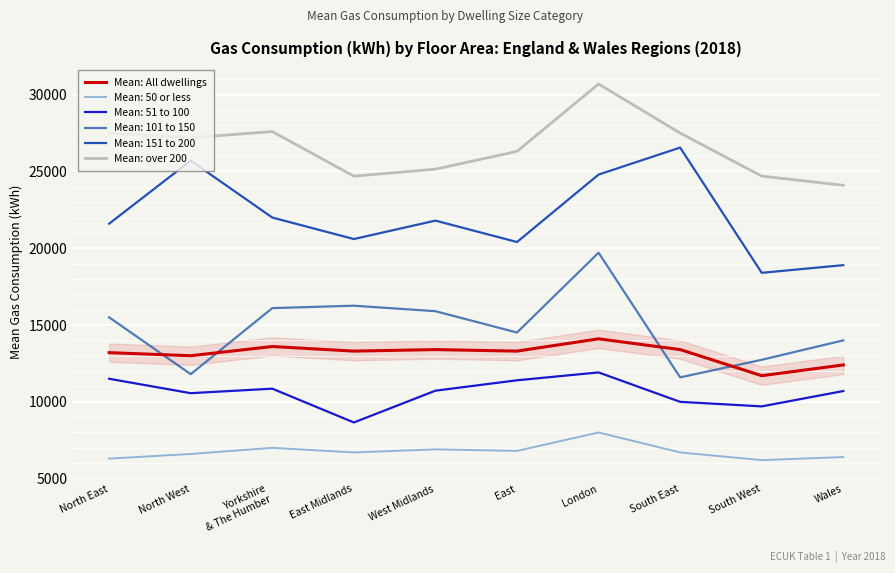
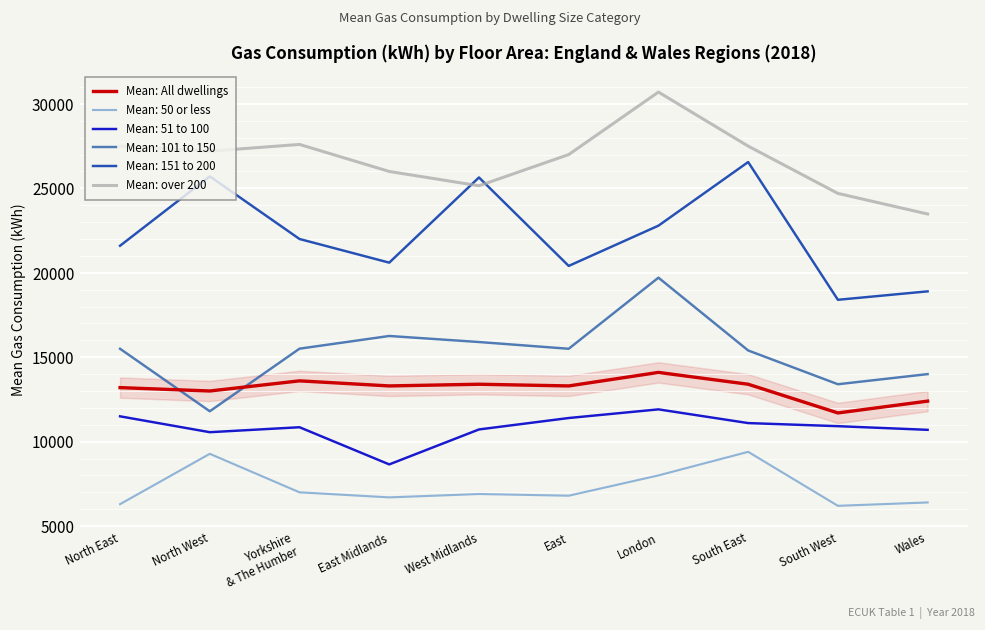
Mean: 50 or less, North West: 6600 -> 9300
Mean: 101 to 150, Yorkshire & The Humber: 16100 -> 15500
Mean: over 200, East Midlands: 24700 -> 26000
Mean: 151 to 200, West Midlands: 21800 -> 25600
Mean: 101 to 150, East: 14500 -> 15500
Mean: over 200, East: 26300 -> 27000
Mean: 151 to 200, London: 24800 -> 22800
Mean: 50 or less, South East: 6700 -> 9400
Mean: 51 to 100, South East: 10000 -> 11100
Mean: 101 to 150, South East: 11600 -> 15400
Mean: 51 to 100, South West: 9700 -> 10900
Mean: 101 to 150, South West: 12700 -> 13400
Mean: over 200, Wales: 24100 -> 23500
